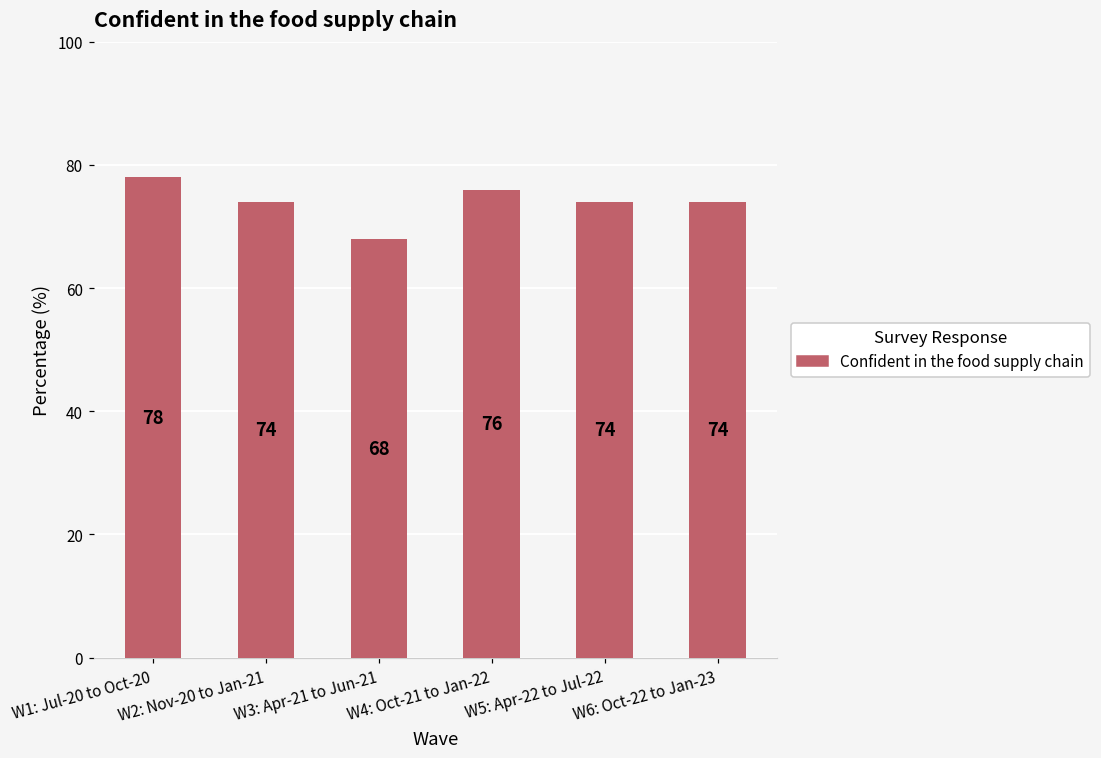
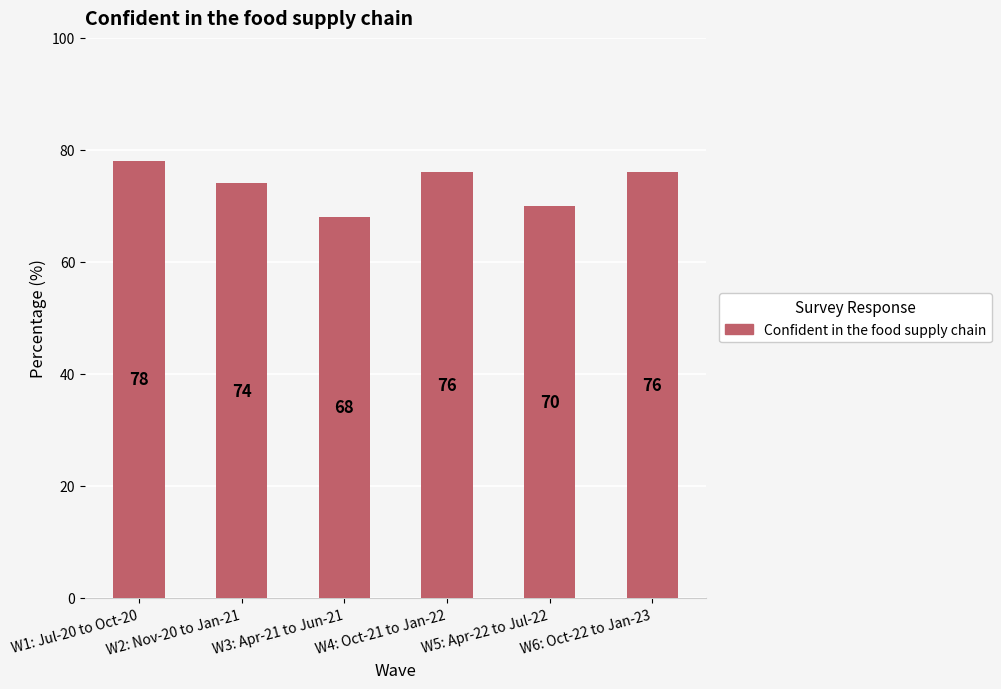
W5: Apr-22 to Jul-22: 74 -> 70
W6: Oct-22 to Jan-23: 74 -> 76
